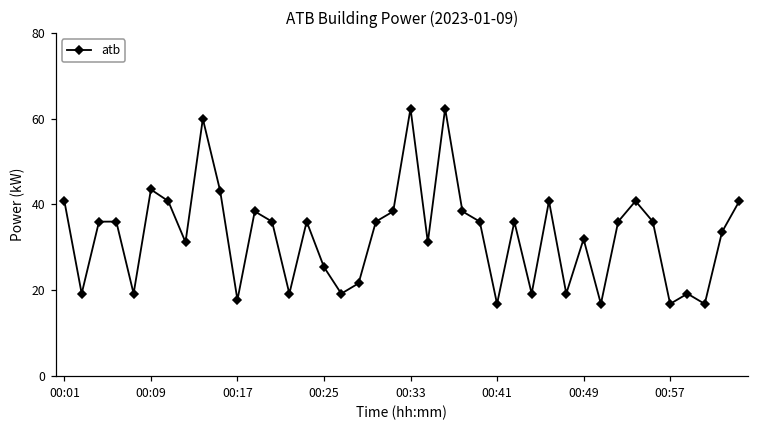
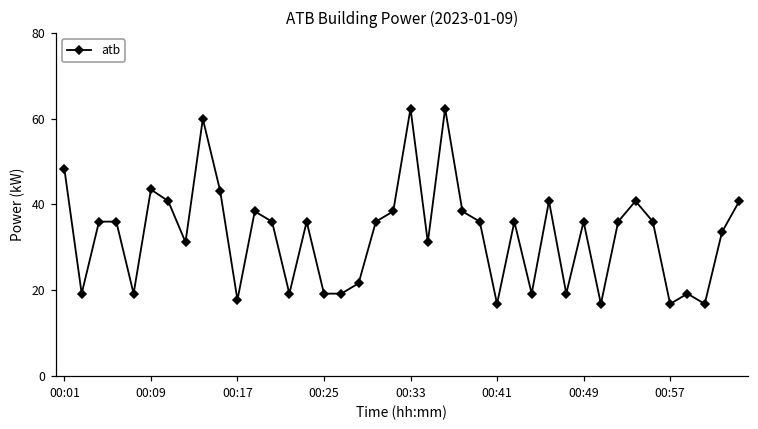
00:01: 41 -> 48
00:25: 25 -> 19
00:49: 32 -> 36
